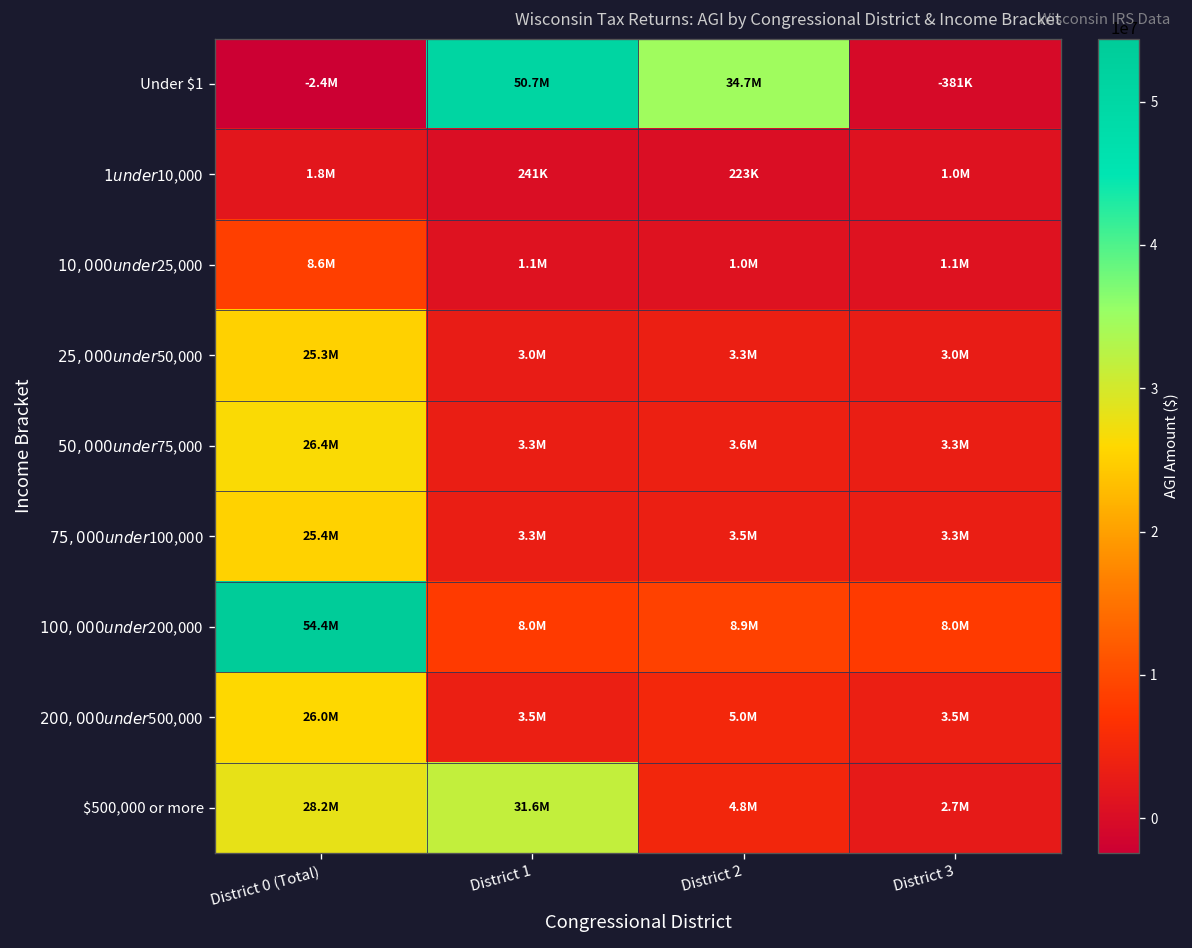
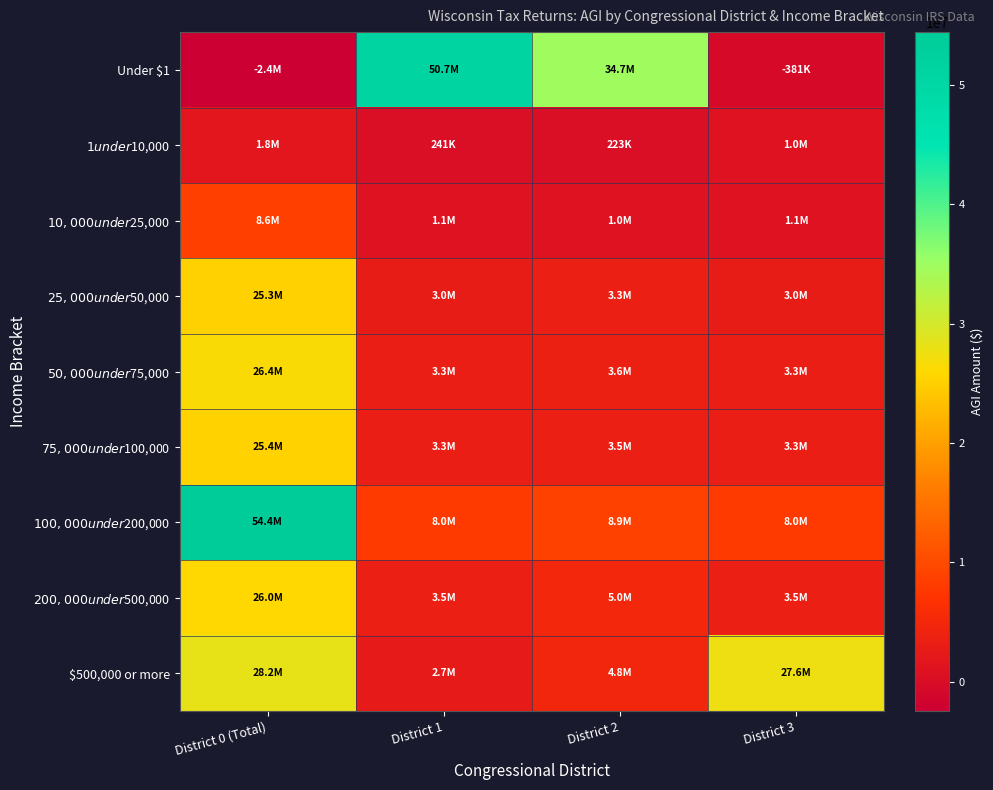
$500,000 or more, District 1: 31.6M -> 2.7M
$500,000 or more, District 3: 2.7M -> 27.6M
